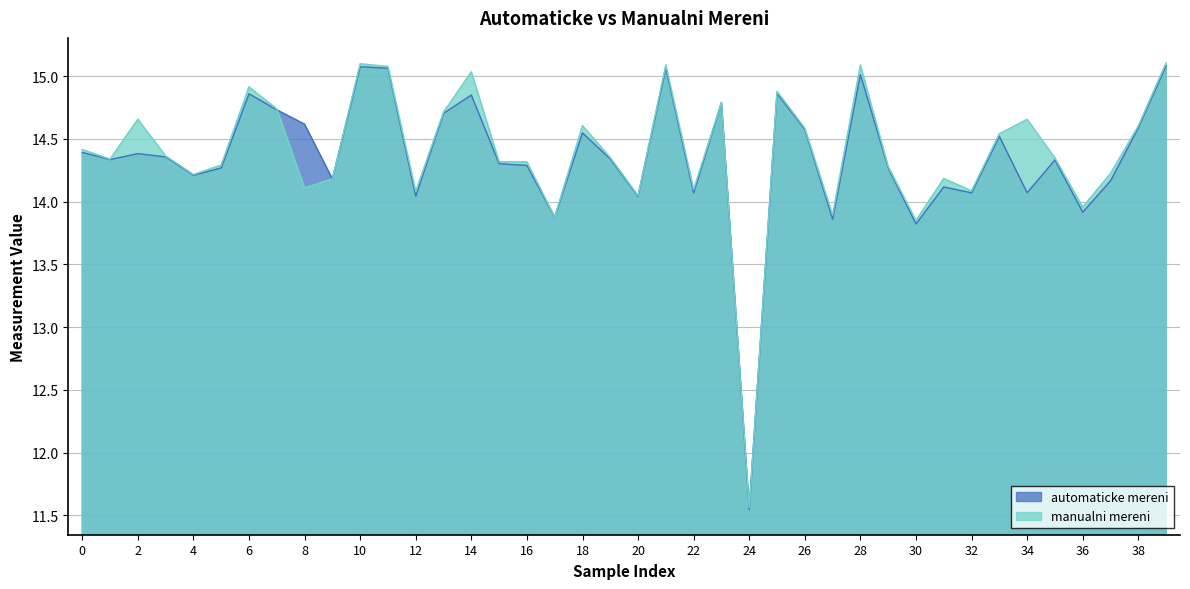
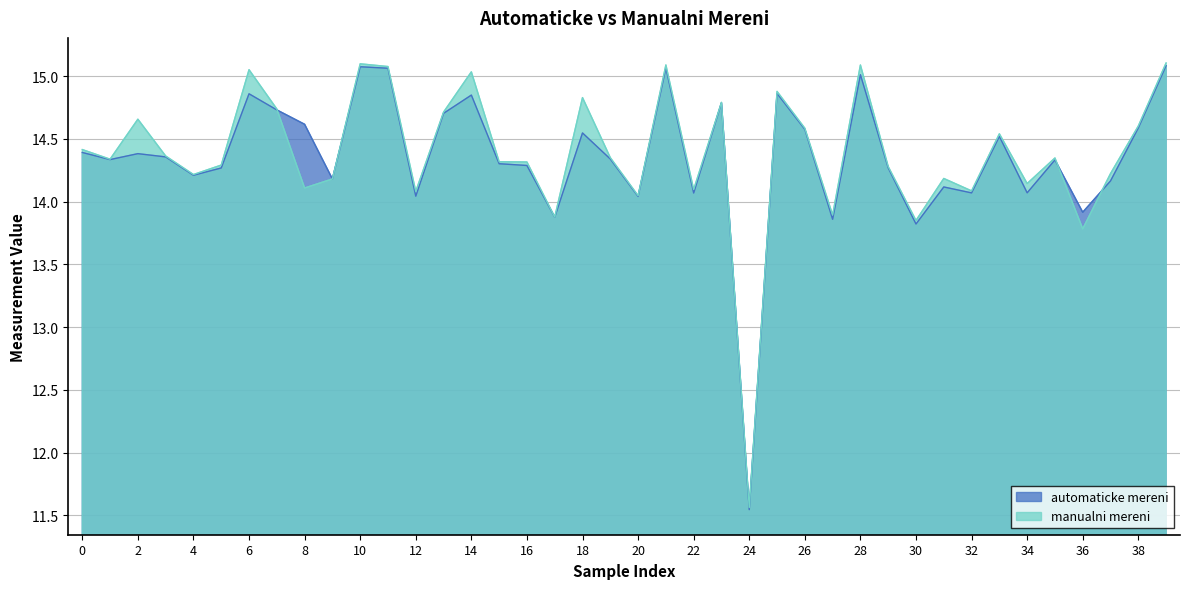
manualni mereni, 6: 14.91 -> 15.05
manualni mereni, 18: 14.61 -> 14.83
manualni mereni, 34: 14.66 -> 14.14
manualni mereni, 36: 13.96 -> 13.78
